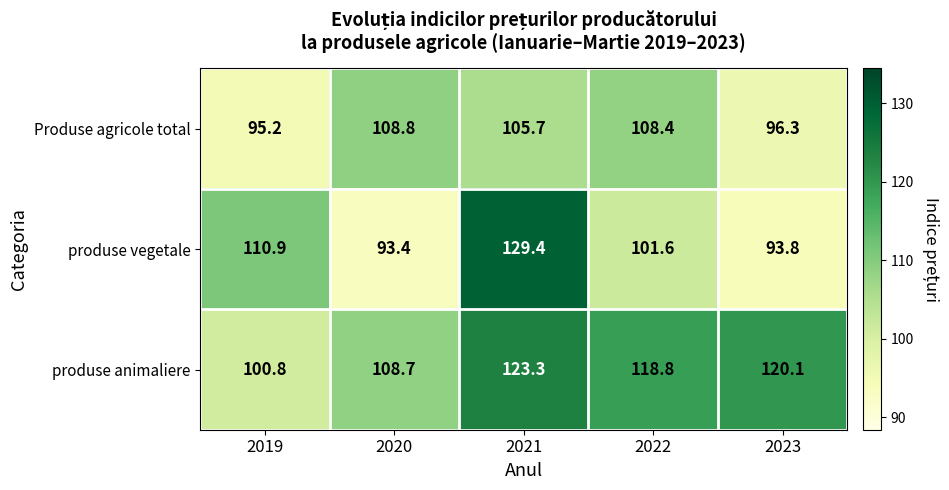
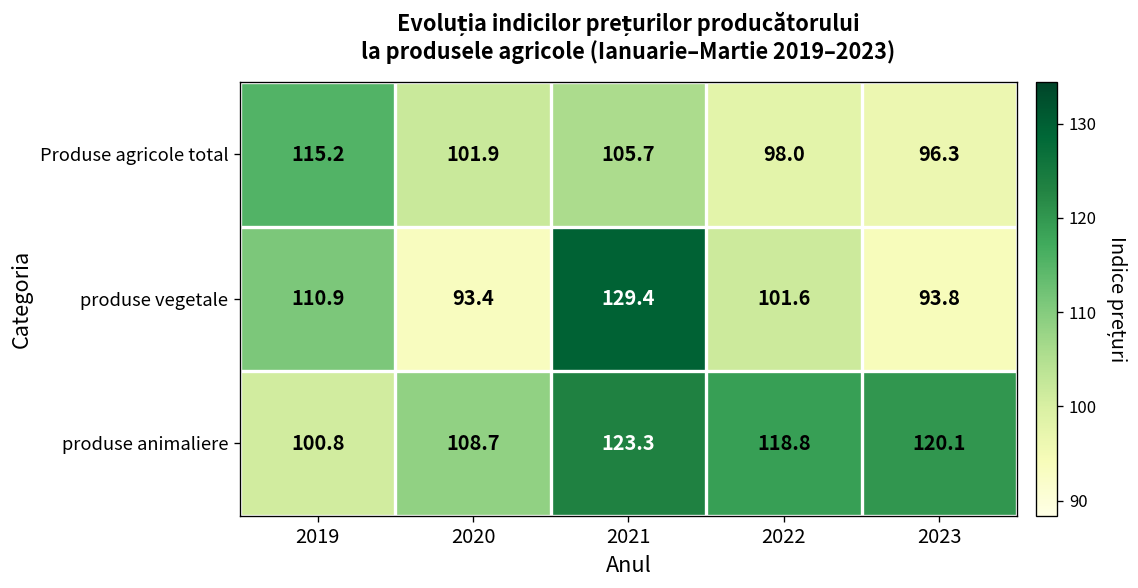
Produse agricole total, 2019: 95.2 -> 115.2
Produse agricole total, 2020: 108.8 -> 101.9
Produse agricole total, 2022: 108.4 -> 98.0
